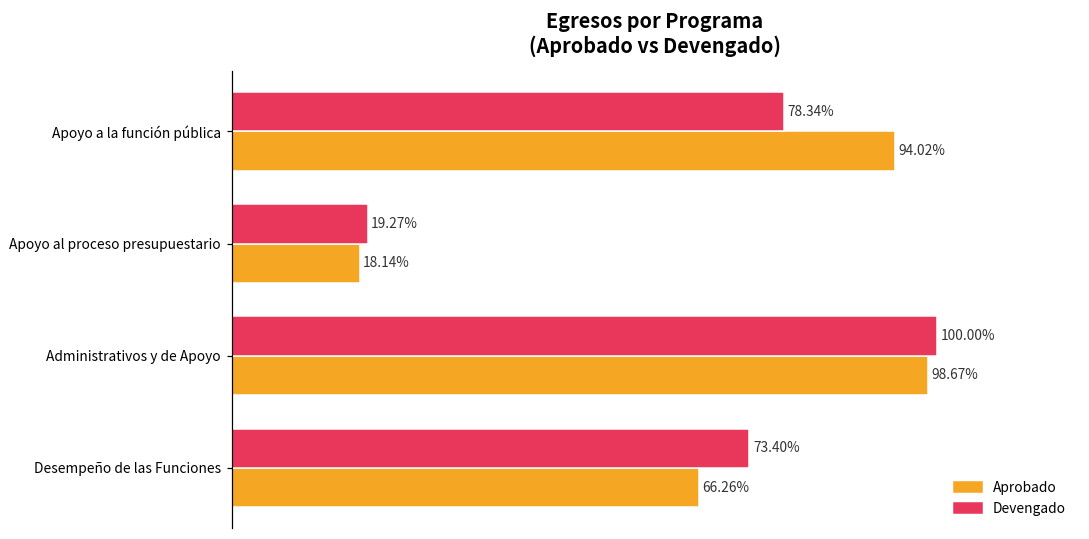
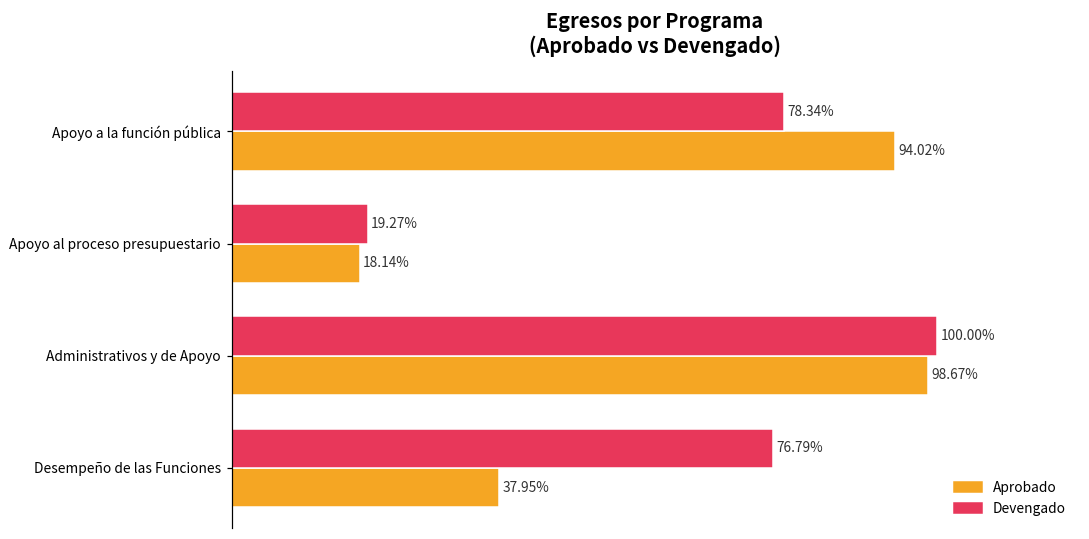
Devengado, Desempeño de las Funciones: 73.40% -> 76.79%
Aprobado, Desempeño de las Funciones: 66.26% -> 37.95%
